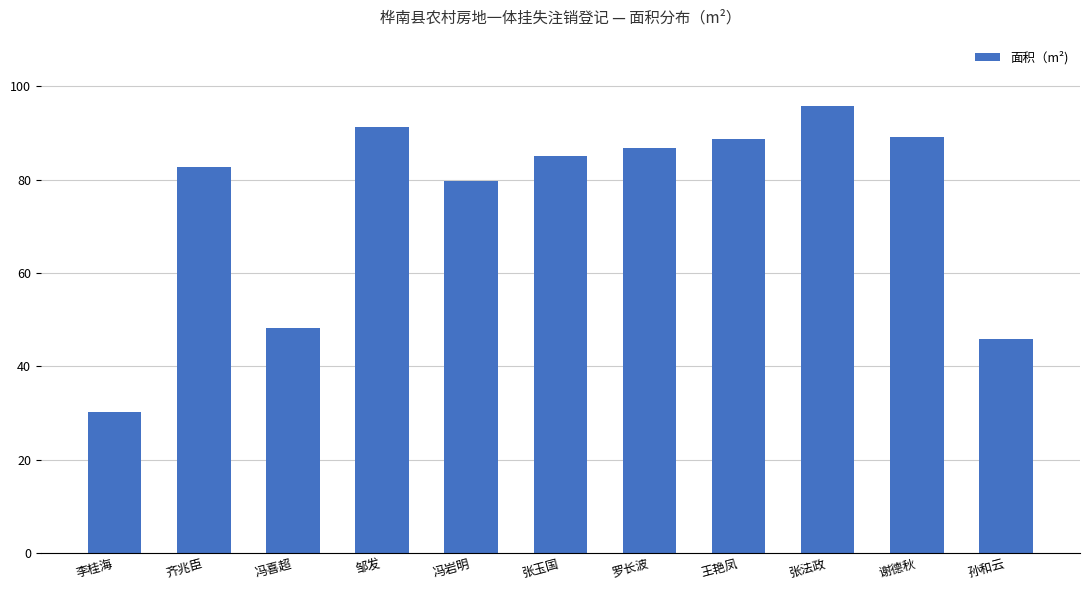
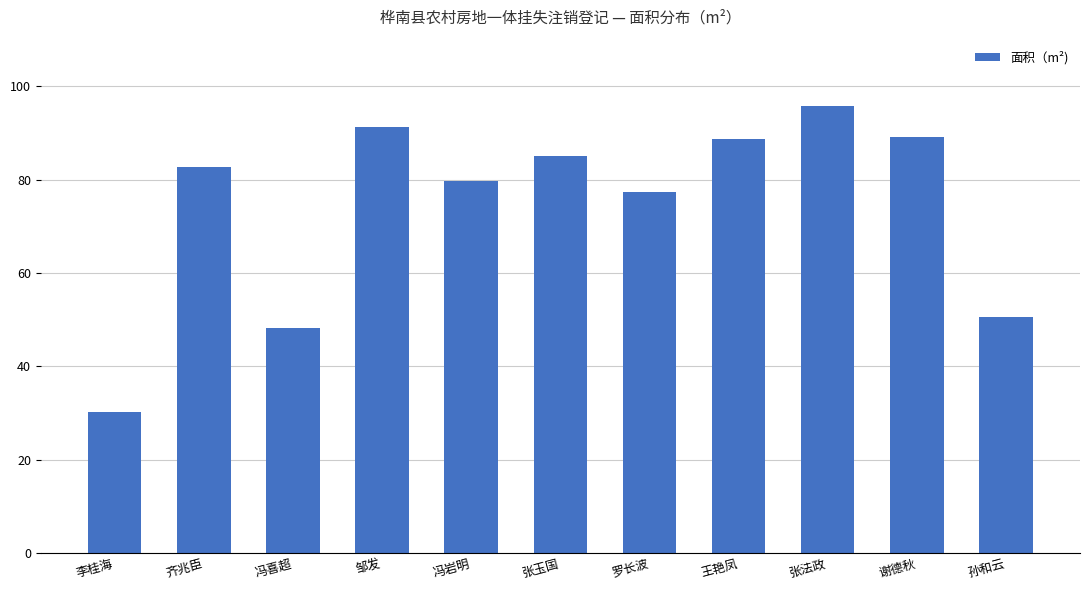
罗长波: 87 -> 77
孙和云: 46 -> 51
